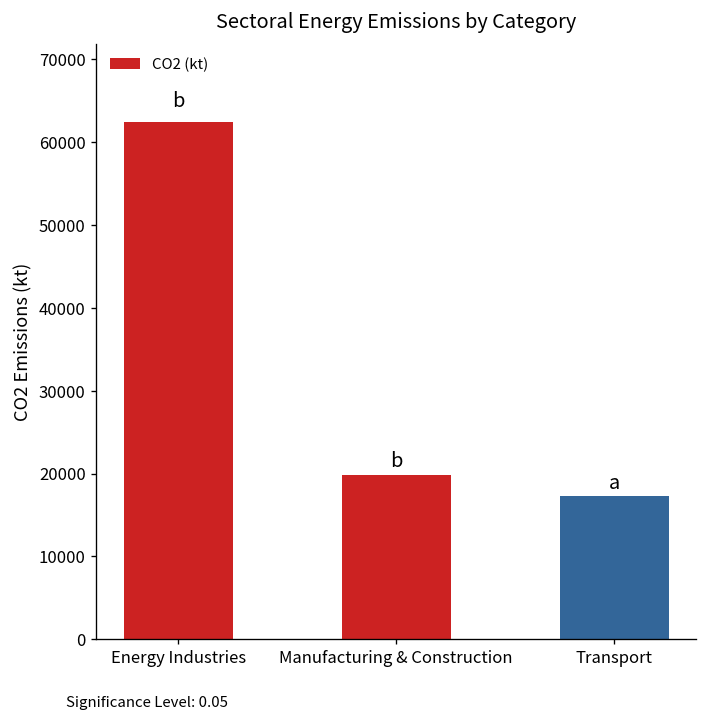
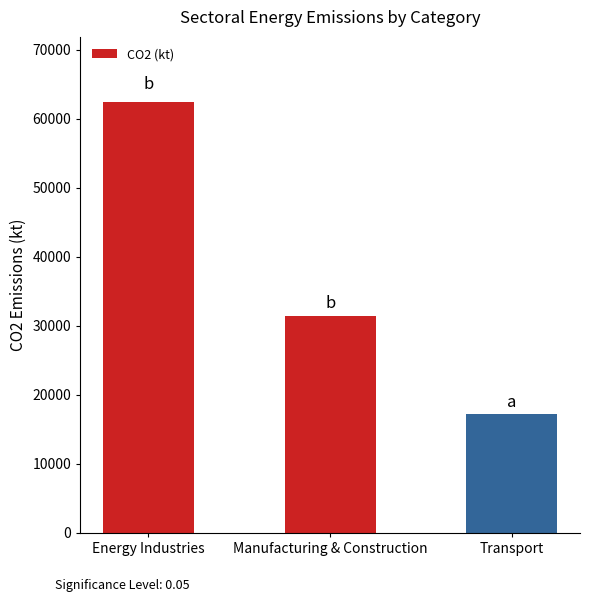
Manufacturing & Construction: 20000 -> 31000
